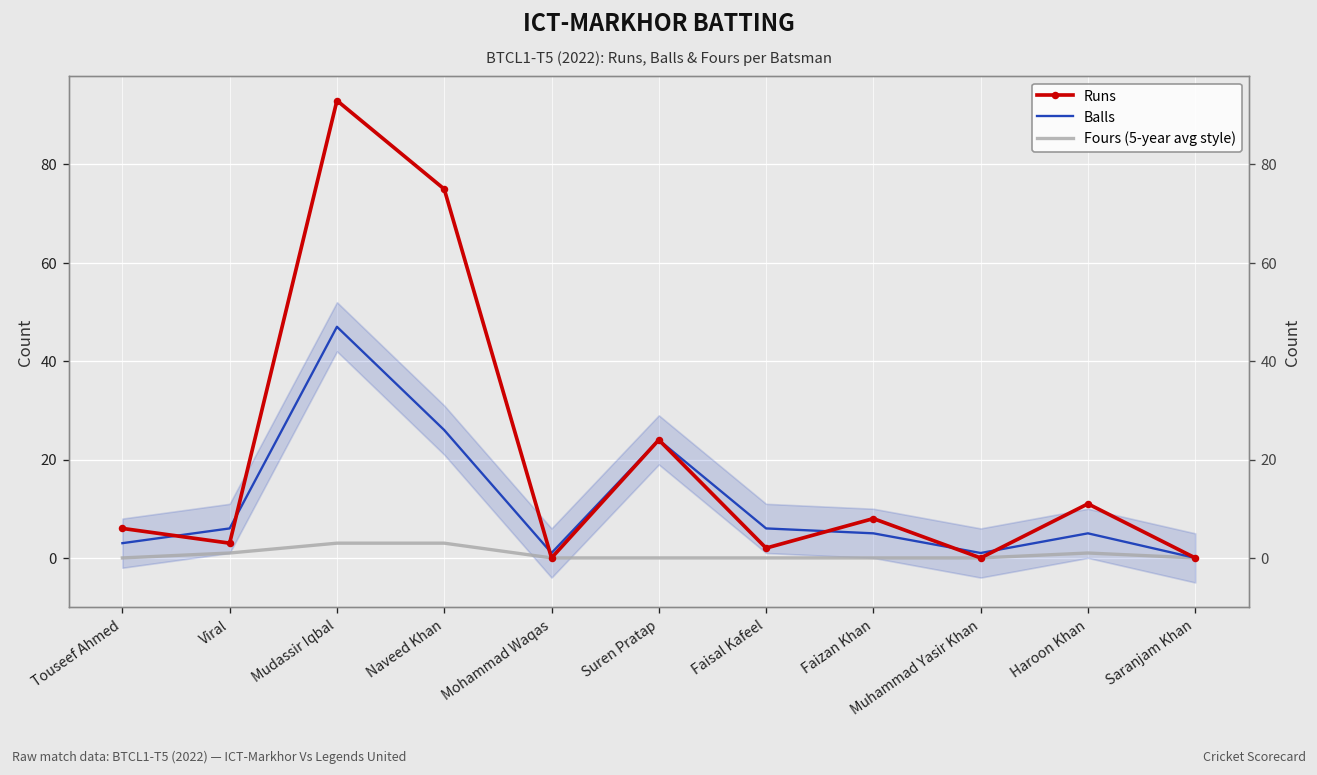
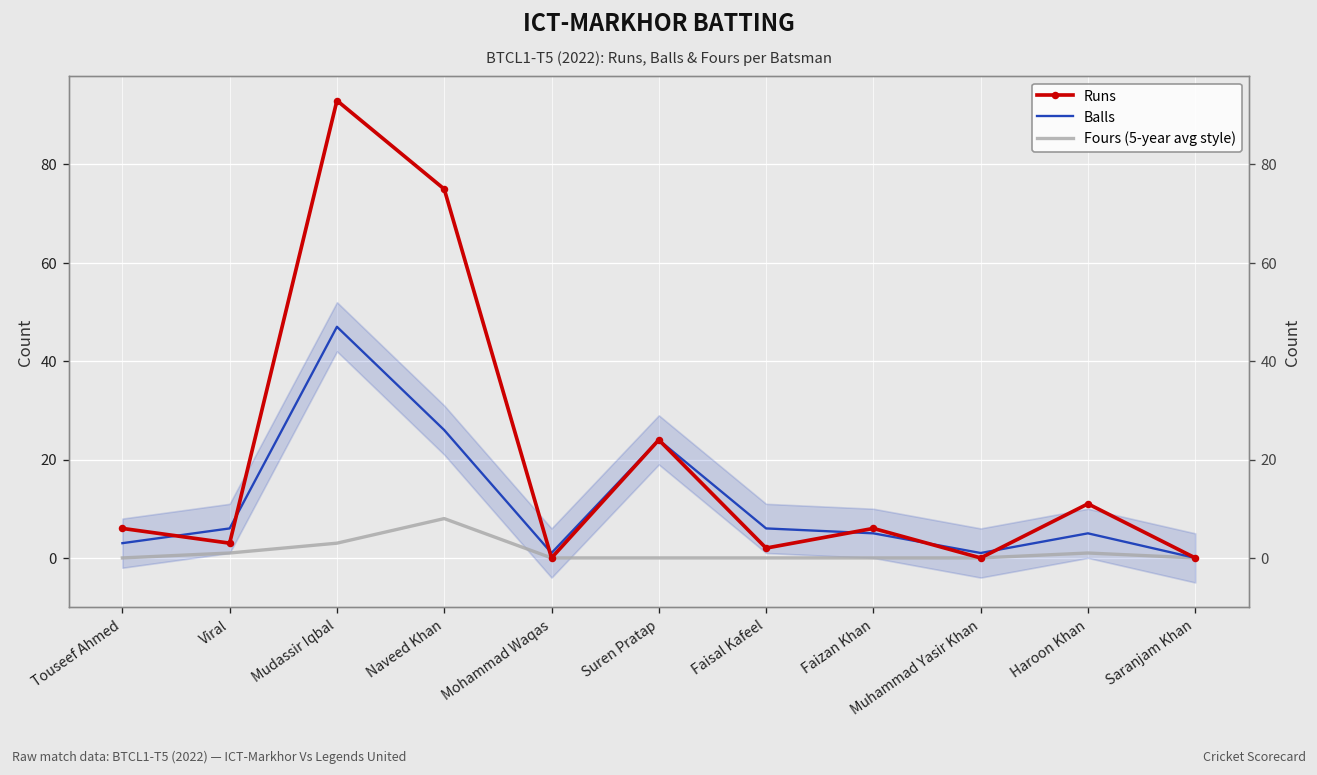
Fours (5-year avg style), Naveed Khan: 3 -> 8
Runs, Faizan Khan: 8 -> 6
